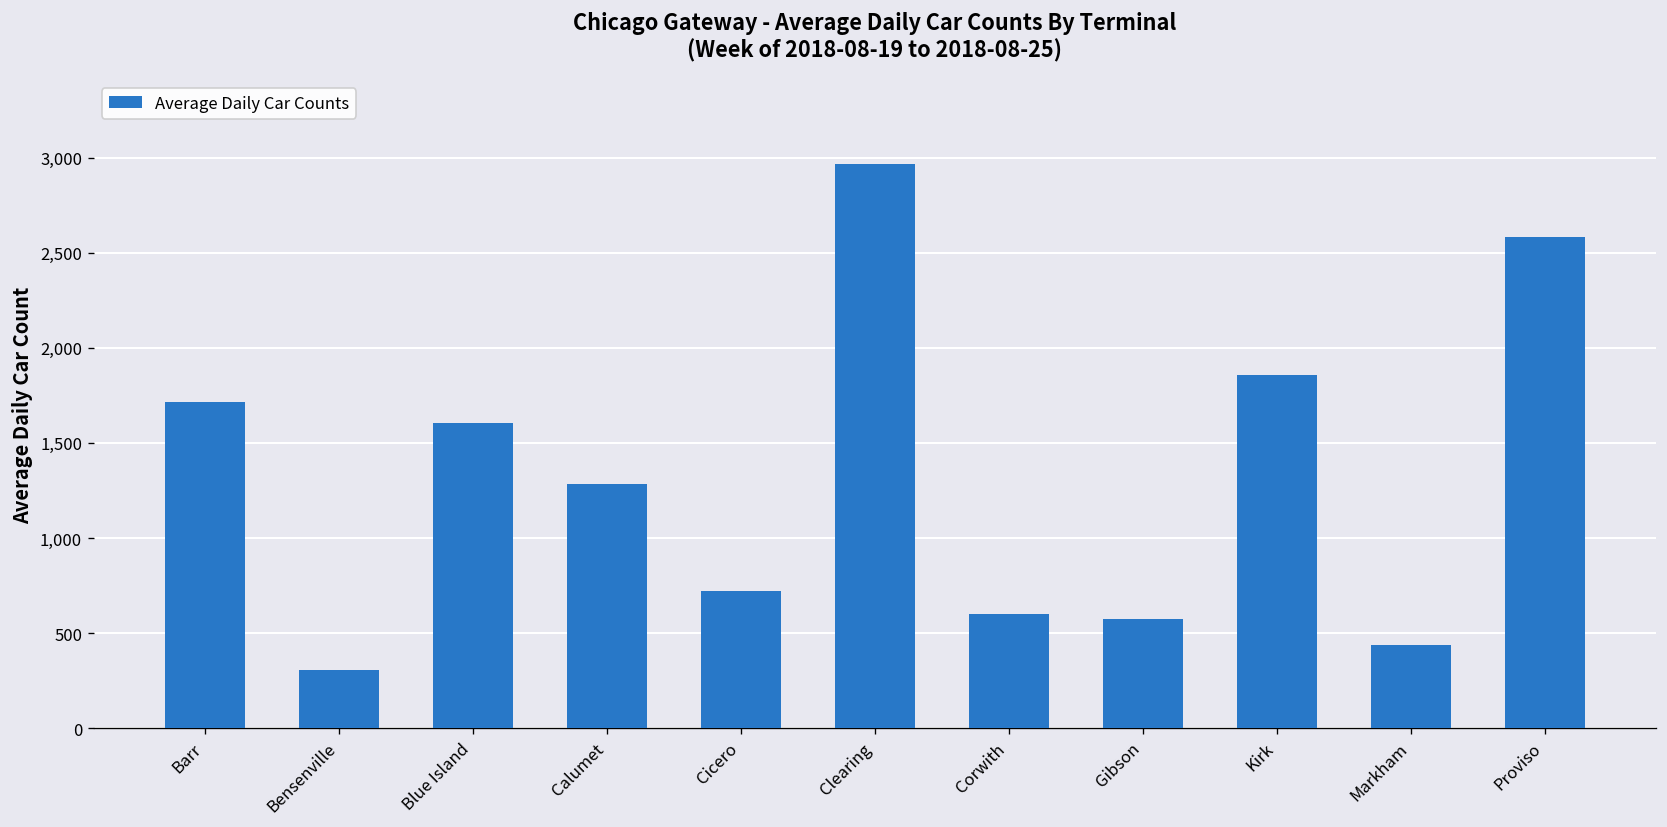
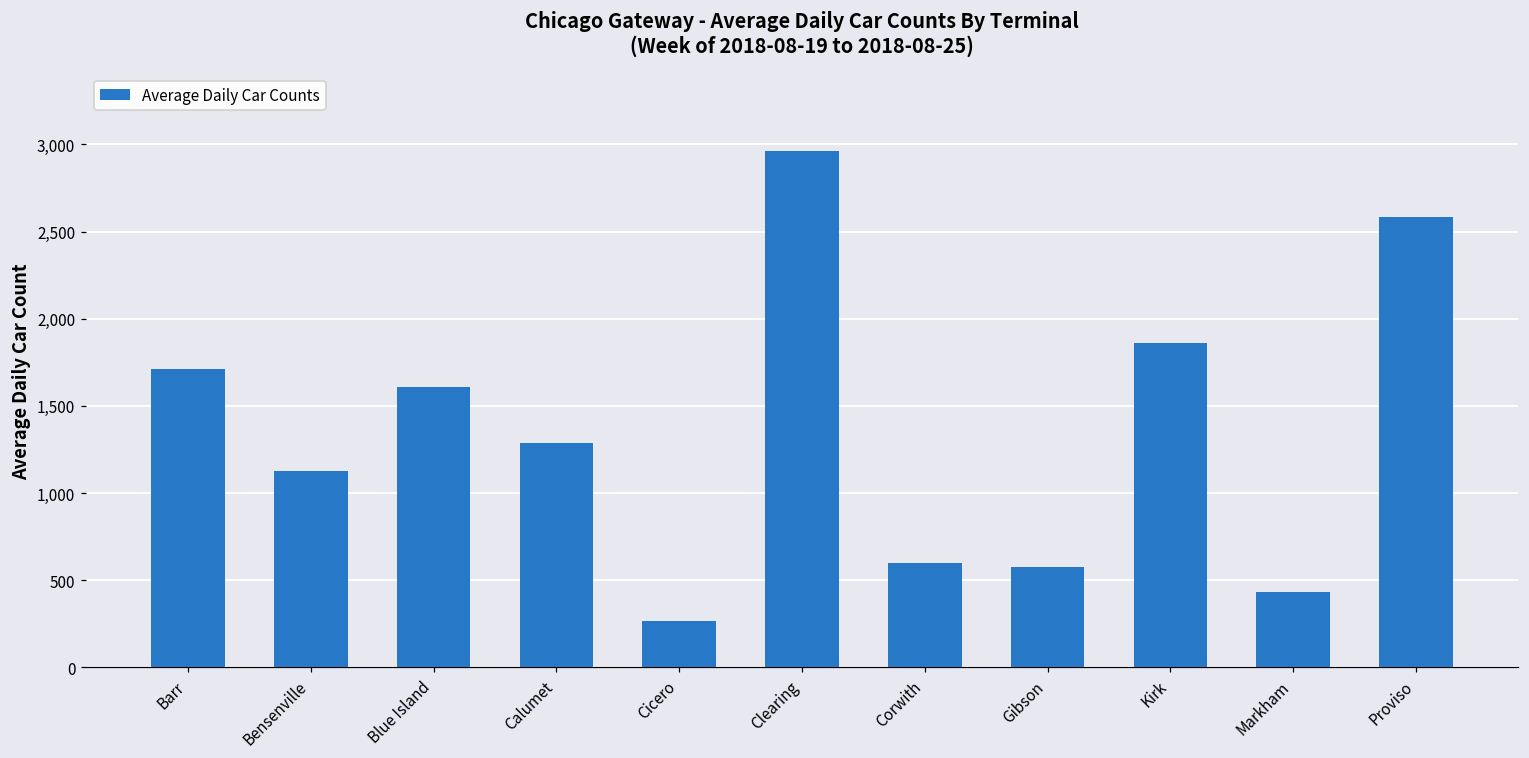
Bensenville: 300 -> 1,130
Cicero: 720 -> 270
